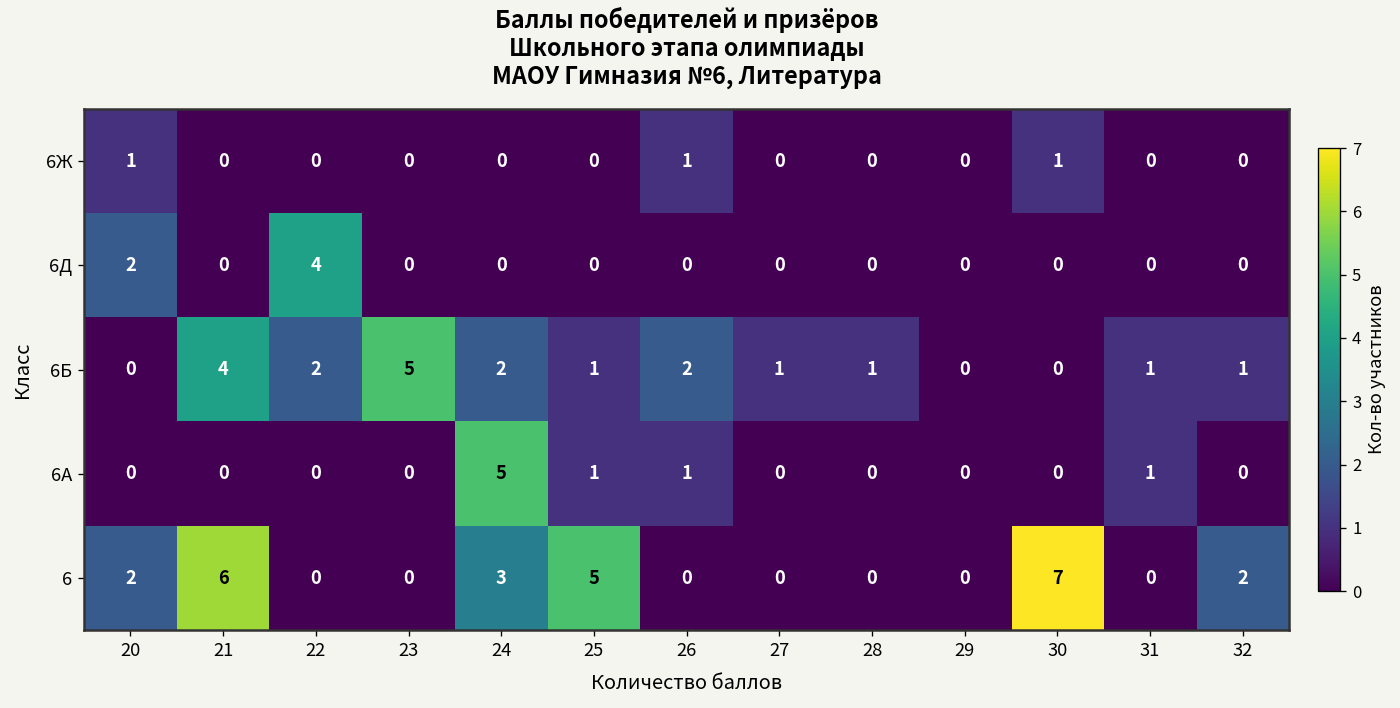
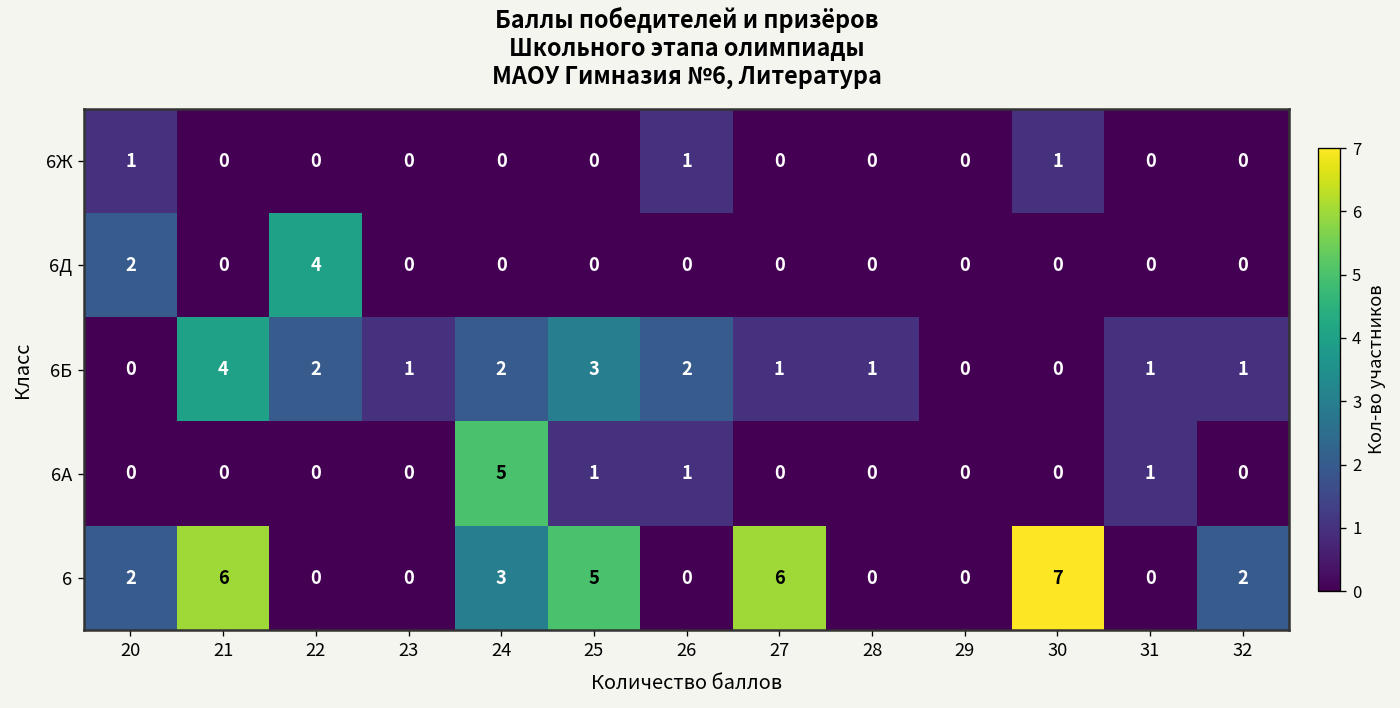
6Б, 23: 5 -> 1
6Б, 25: 1 -> 3
6, 27: 0 -> 6
